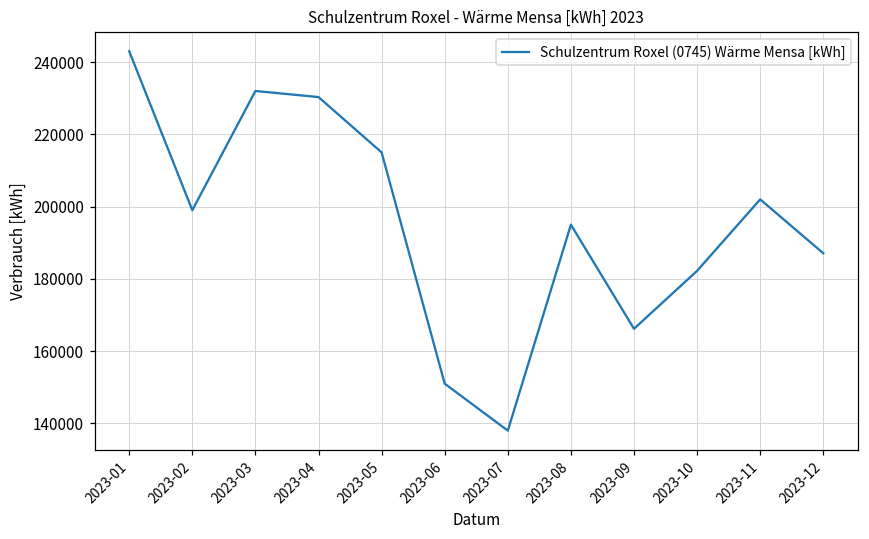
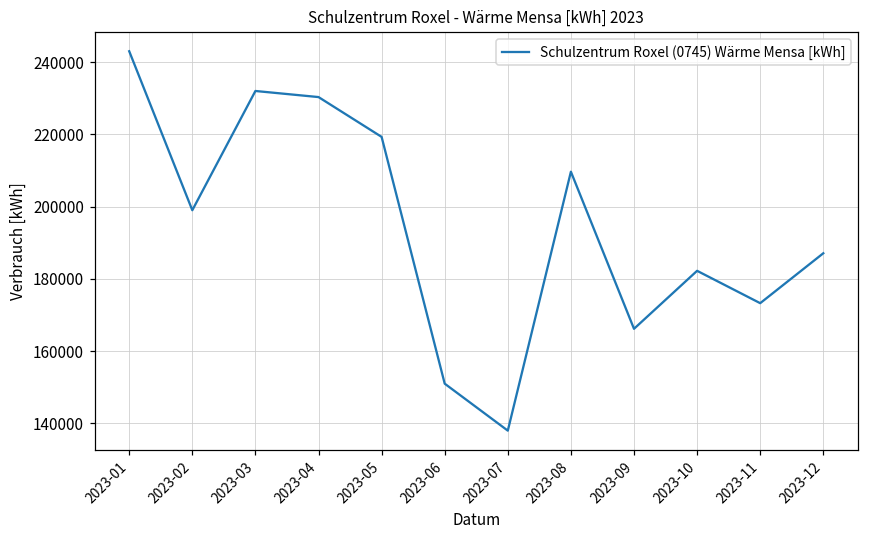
2023-05: 215000 -> 219000
2023-08: 195000 -> 210000
2023-11: 202000 -> 173000
